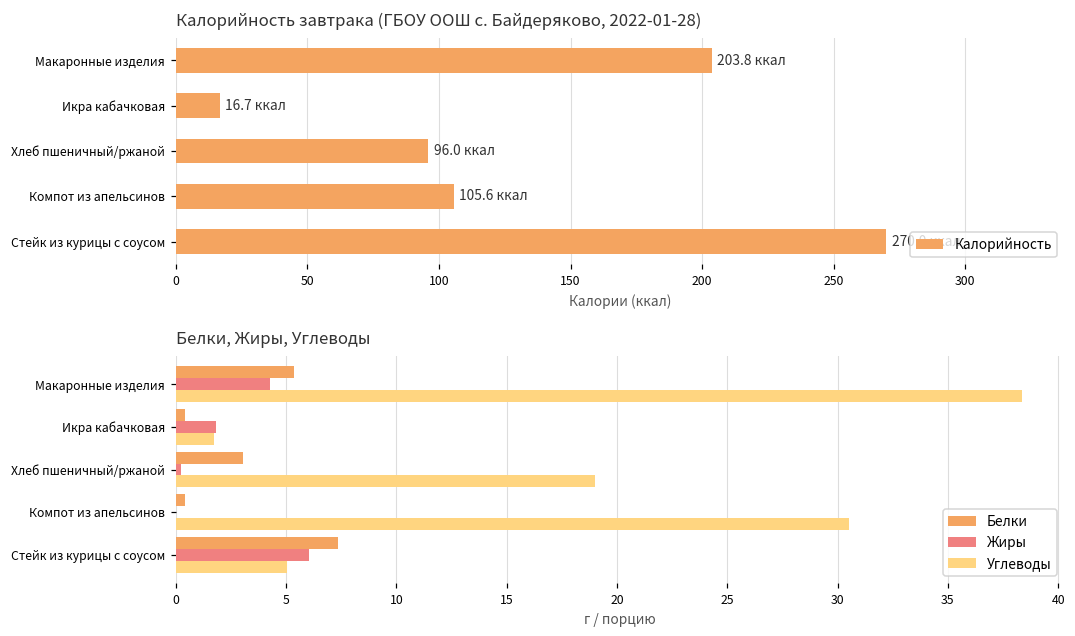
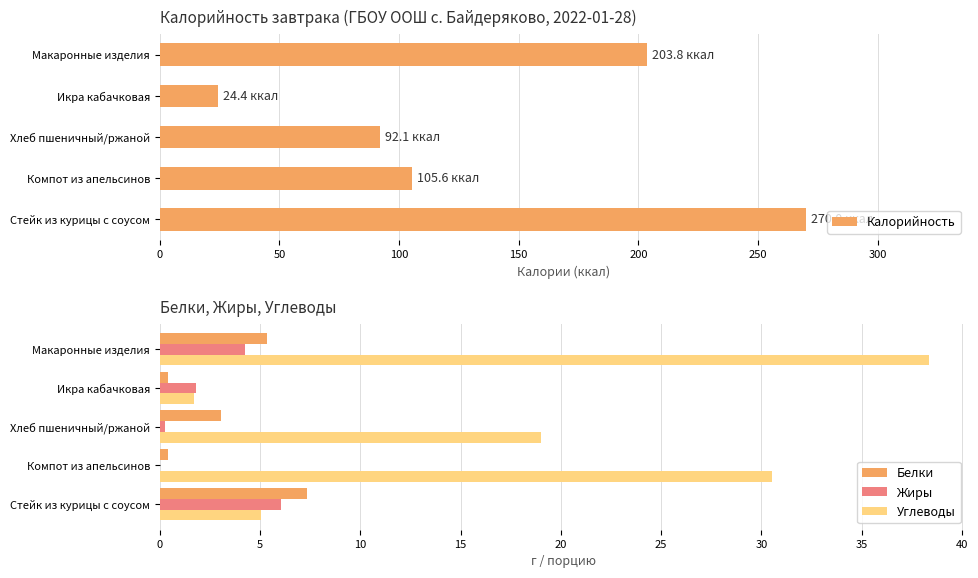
Калорийность завтрака (ГБОУ ООШ с. Байдеряково, 2022-01-28), Икра кабачковая: 16.7 -> 24.4
Калорийность завтрака (ГБОУ ООШ с. Байдеряково, 2022-01-28), Хлеб пшеничный/ржаной: 96.0 -> 92.1
